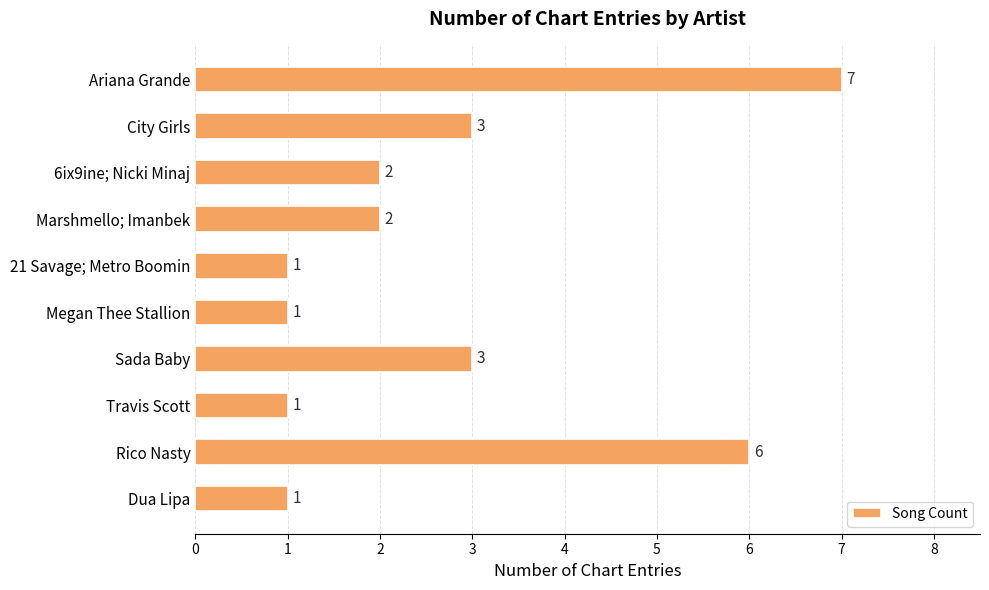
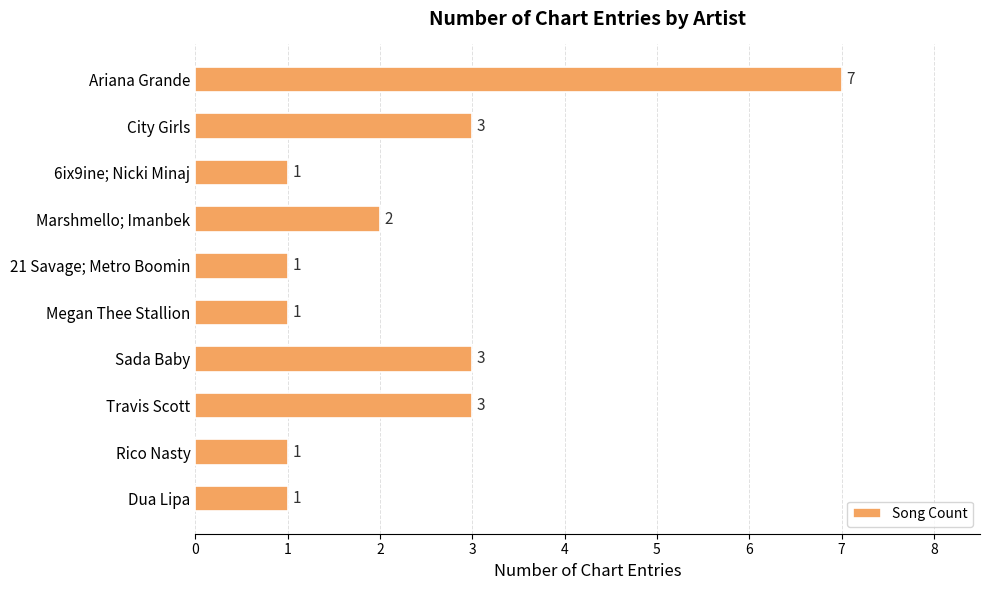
6ix9ine; Nicki Minaj: 2 -> 1
Travis Scott: 1 -> 3
Rico Nasty: 6 -> 1
